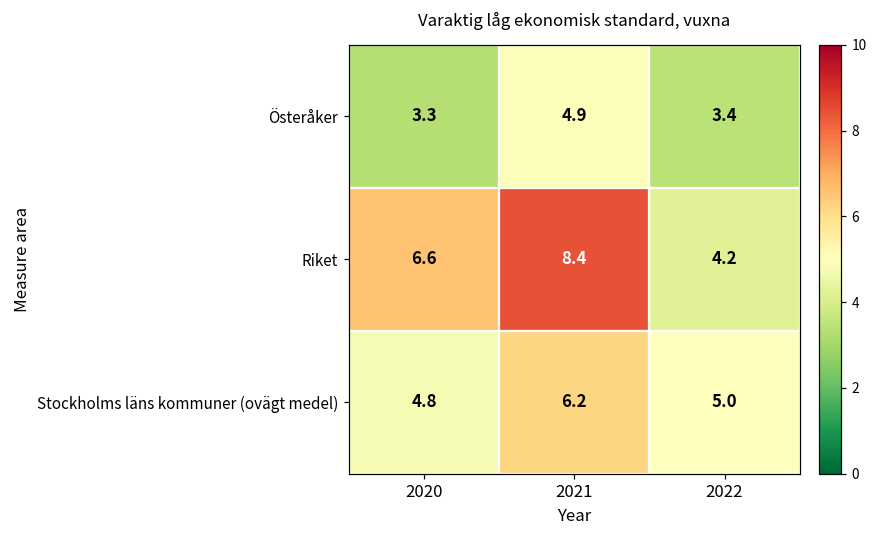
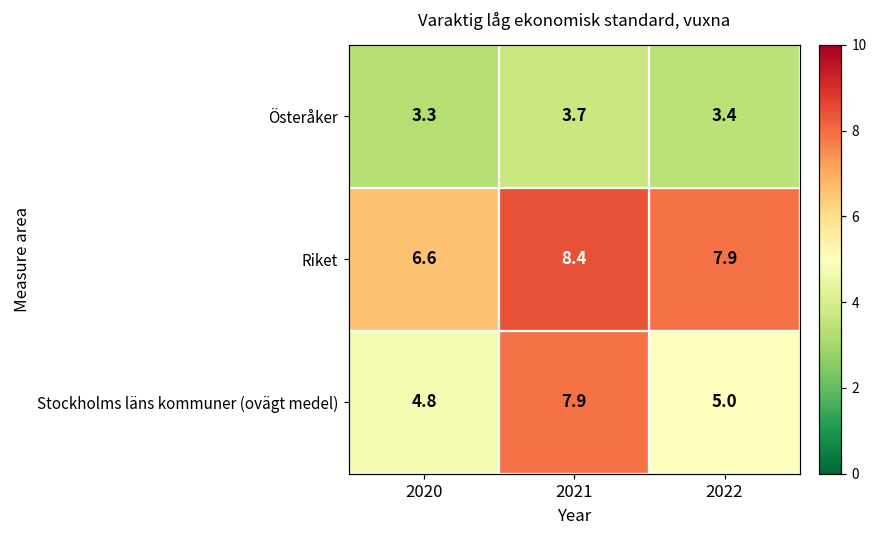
Österåker, 2021: 4.9 -> 3.7
Riket, 2022: 4.2 -> 7.9
Stockholms läns kommuner (ovägt medel), 2021: 6.2 -> 7.9
